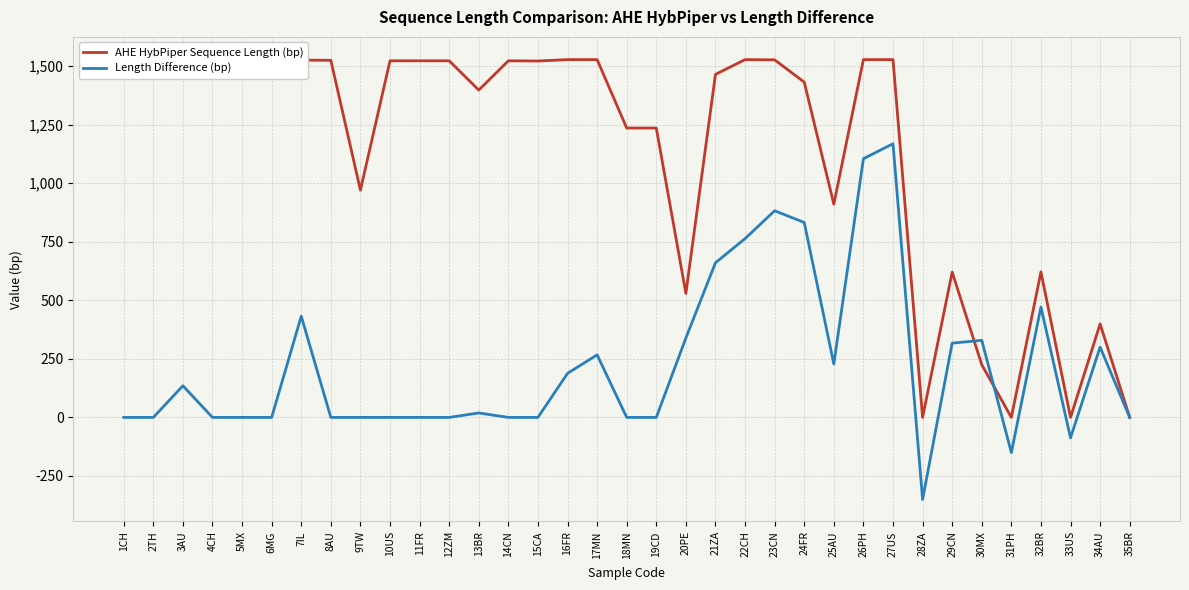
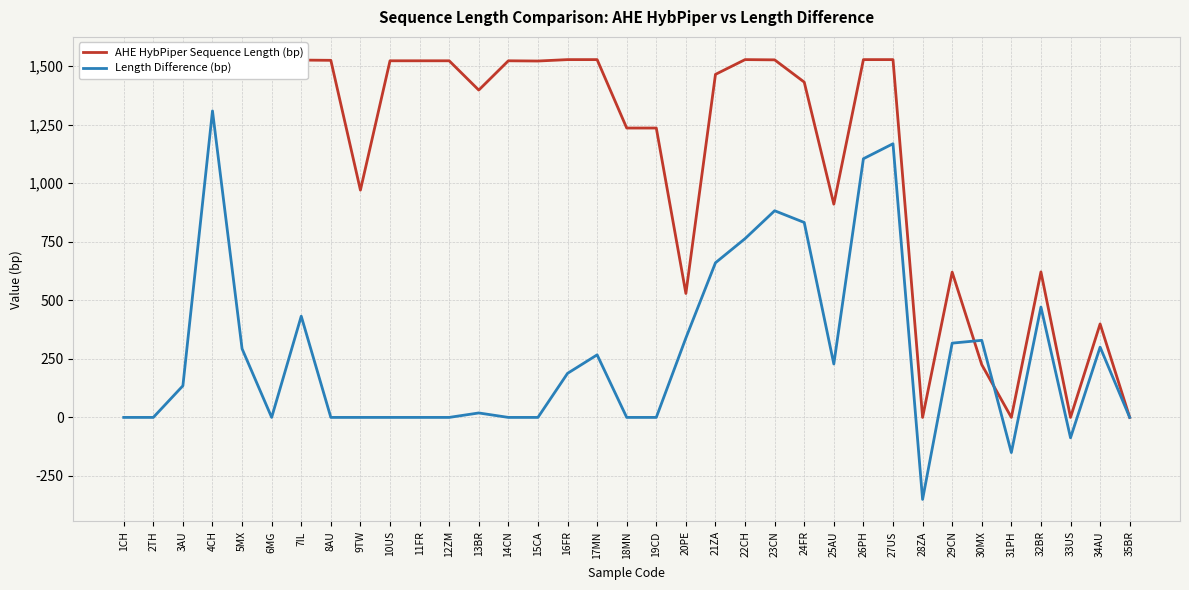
Length Difference (bp), 4CH: 0 -> 1,310
Length Difference (bp), 5MX: 0 -> 290
